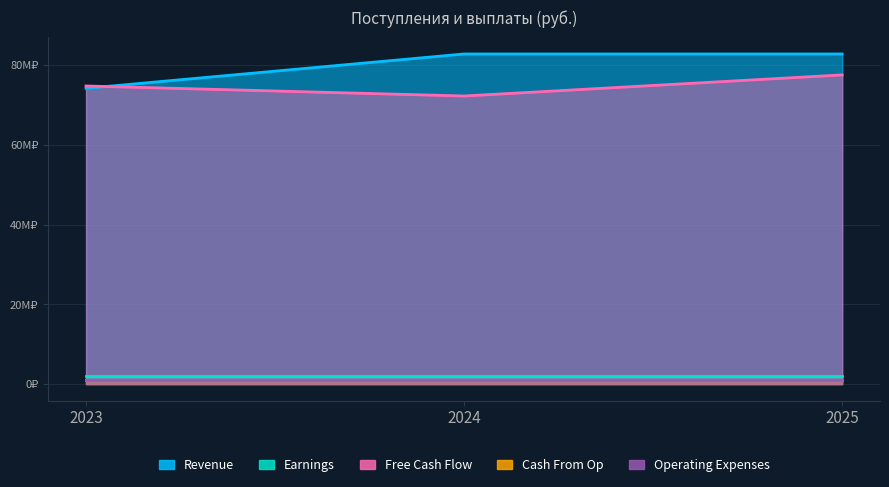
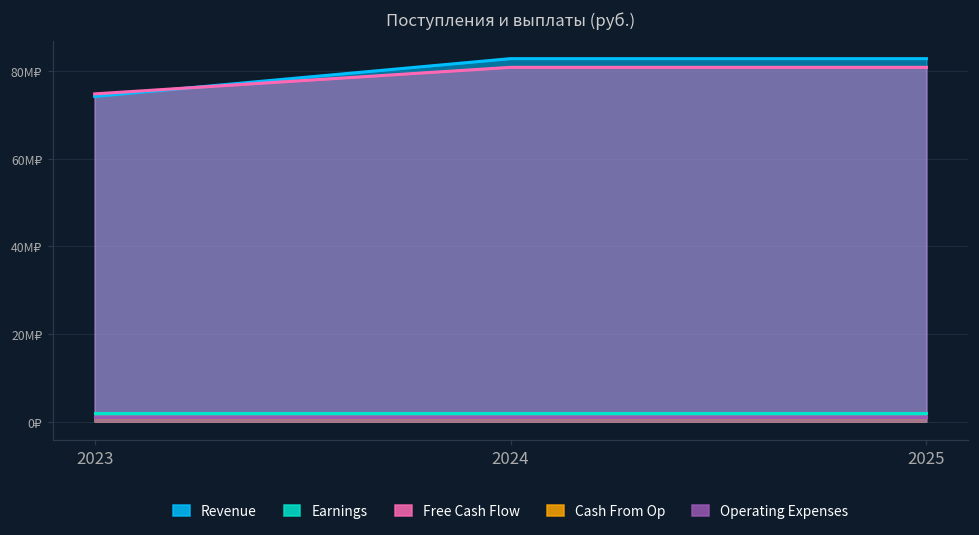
Free Cash Flow, 2024: 72M₽ -> 81M₽
Free Cash Flow, 2025: 78M₽ -> 81M₽
